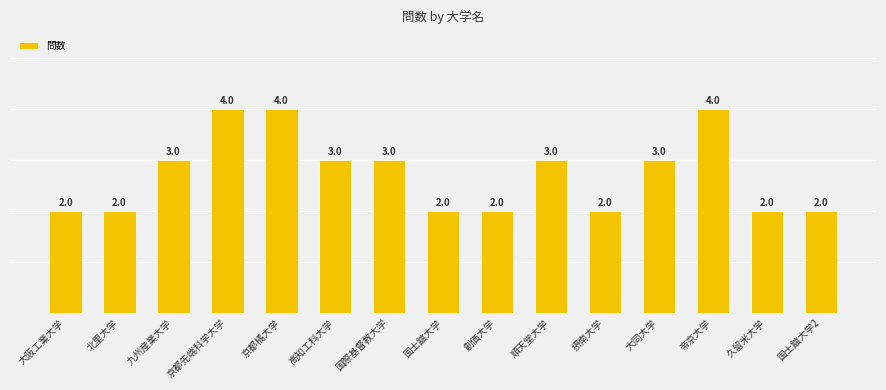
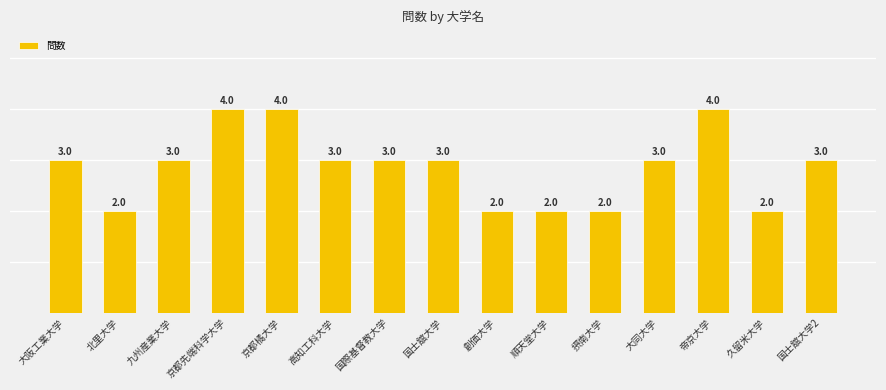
大阪工業大学: 2.0 -> 3.0
国士舘大学: 2.0 -> 3.0
順天堂大学: 3.0 -> 2.0
国士舘大学2: 2.0 -> 3.0
